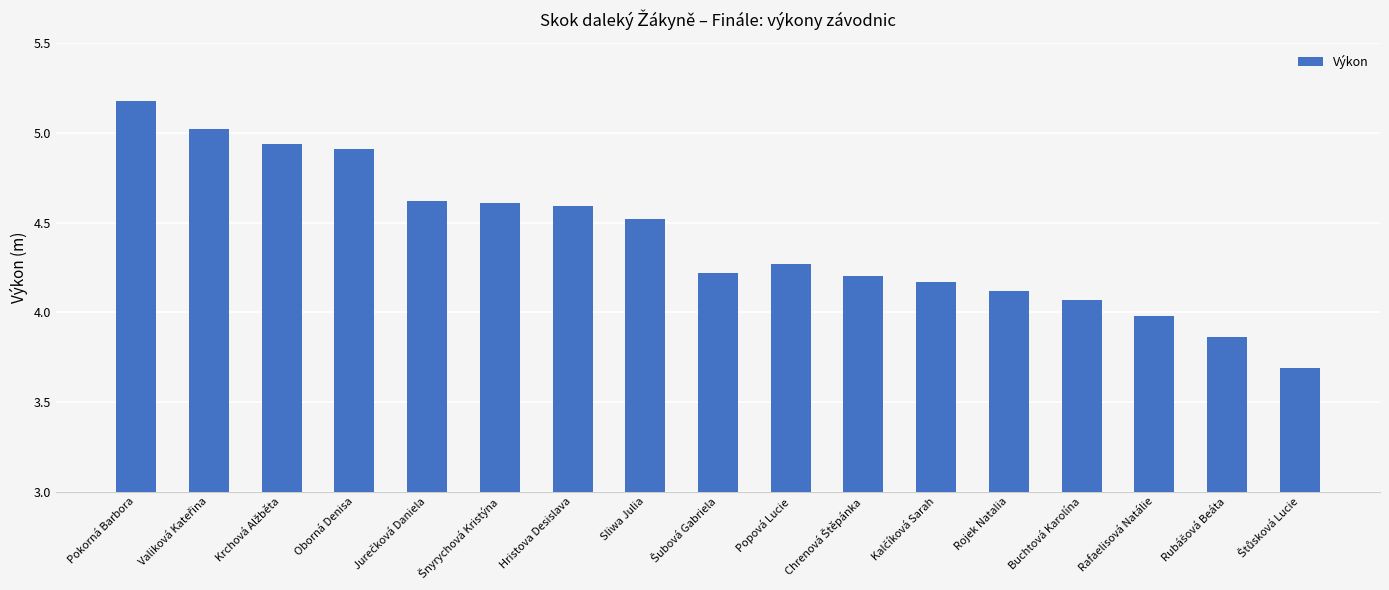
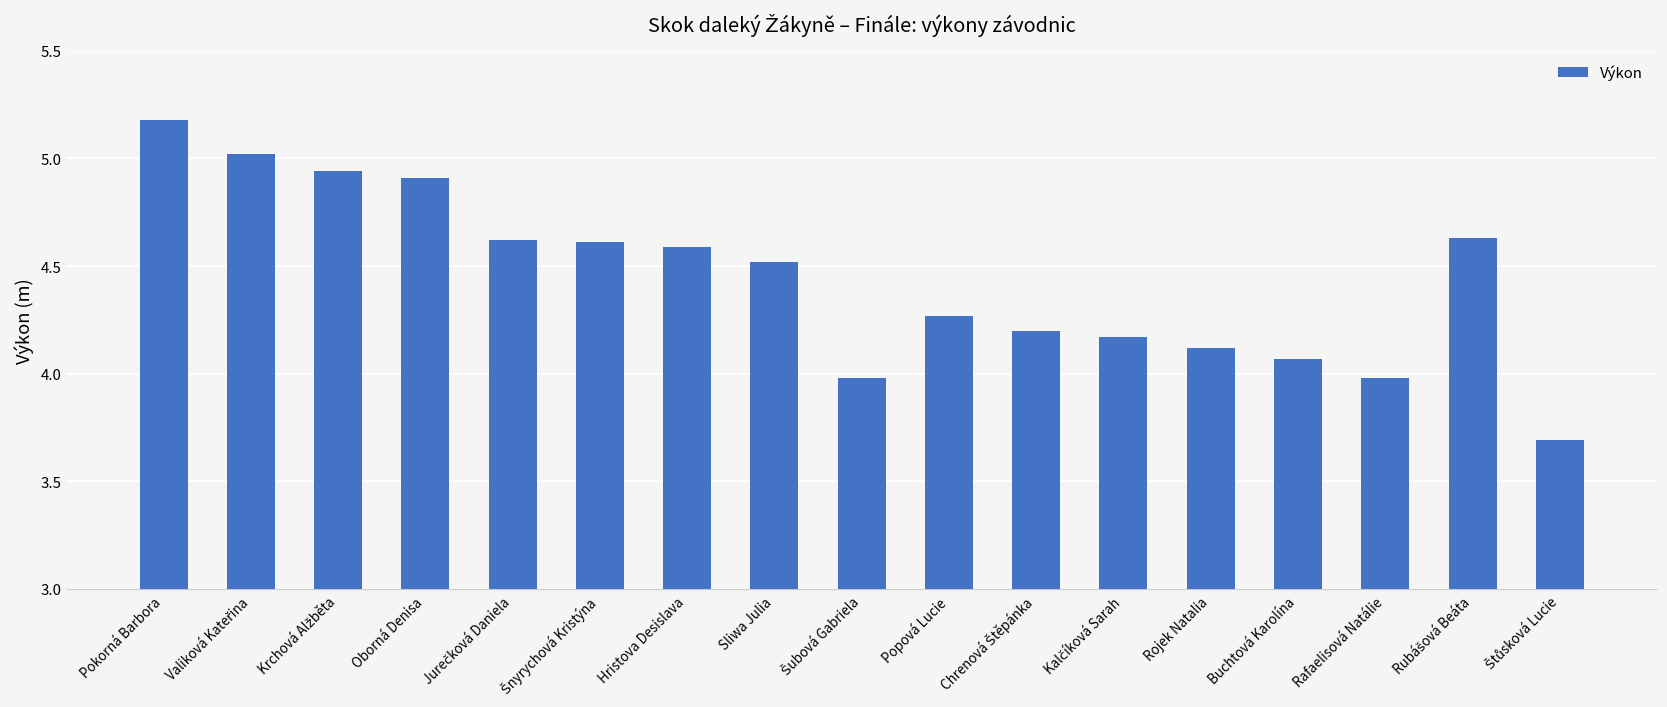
Šubová Gabriela: 4.22 -> 3.98
Rubášová Beáta: 3.86 -> 4.63
